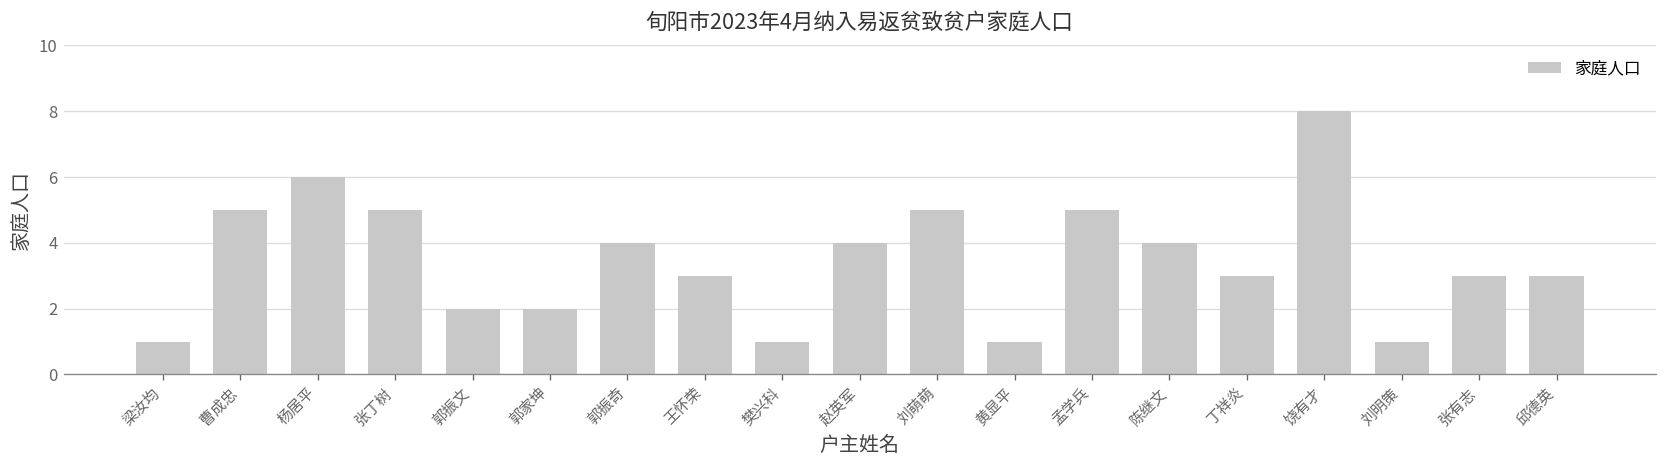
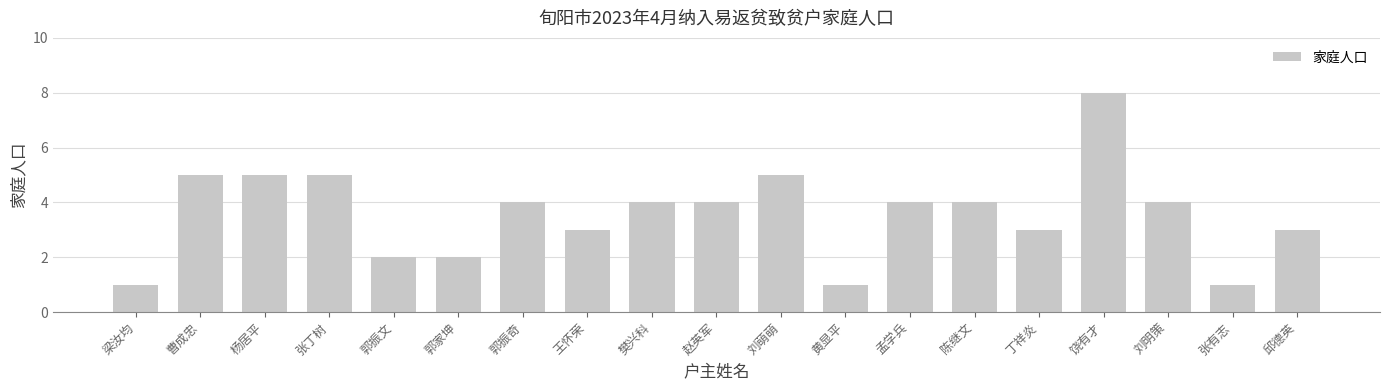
杨居平: 6 -> 5
樊兴科: 1 -> 4
孟学兵: 5 -> 4
刘明策: 1 -> 4
张有志: 3 -> 1
